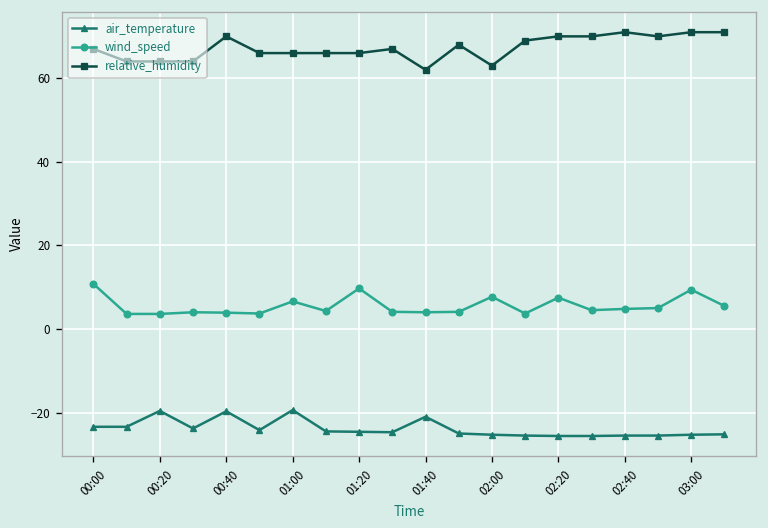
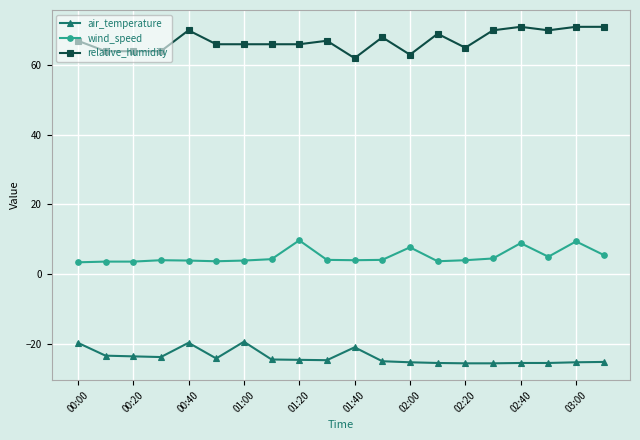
air_temperature, 00:00: -23 -> -20
wind_speed, 00:00: 11 -> 3
air_temperature, 00:20: -20 -> -24
wind_speed, 01:00: 7 -> 4
wind_speed, 02:20: 8 -> 4
relative_humidity, 02:20: 70 -> 65
wind_speed, 02:40: 5 -> 9
